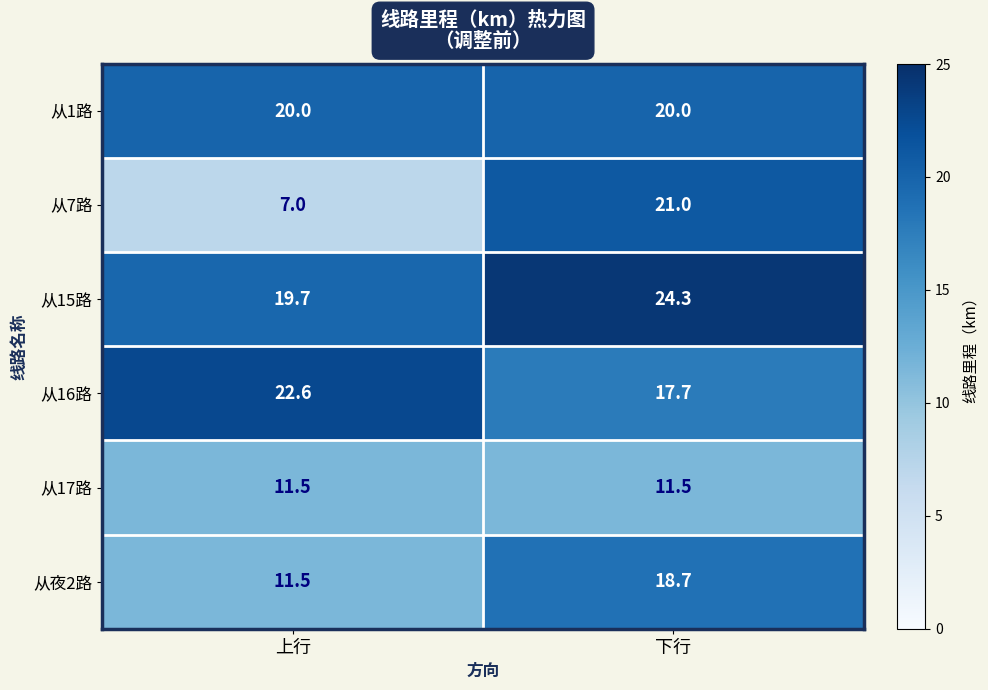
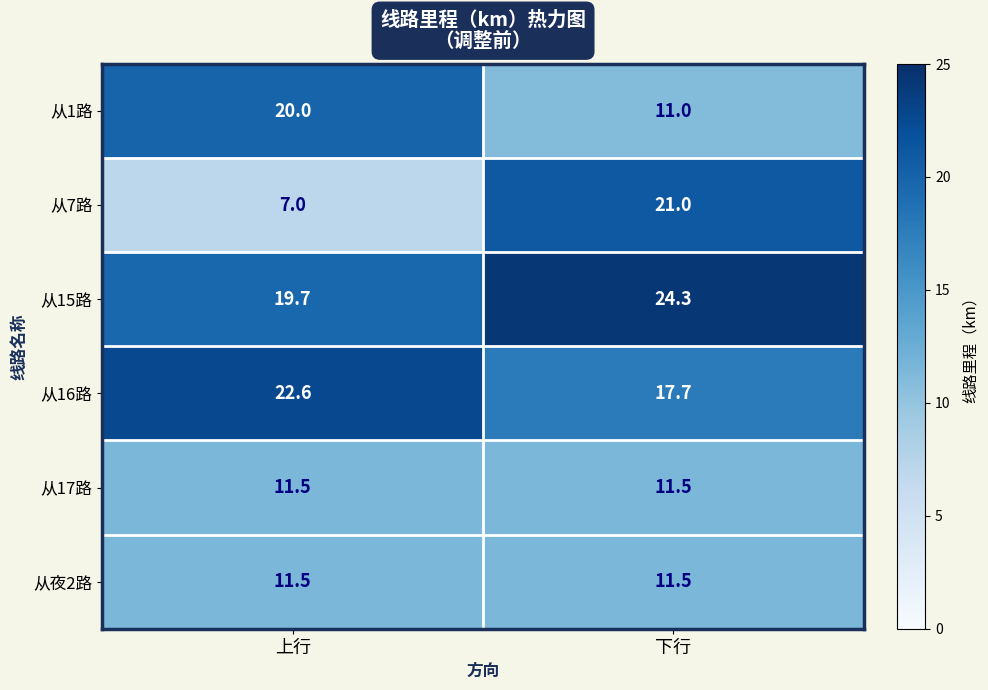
从1路, 下行: 20.0 -> 11.0
从夜2路, 下行: 18.7 -> 11.5
